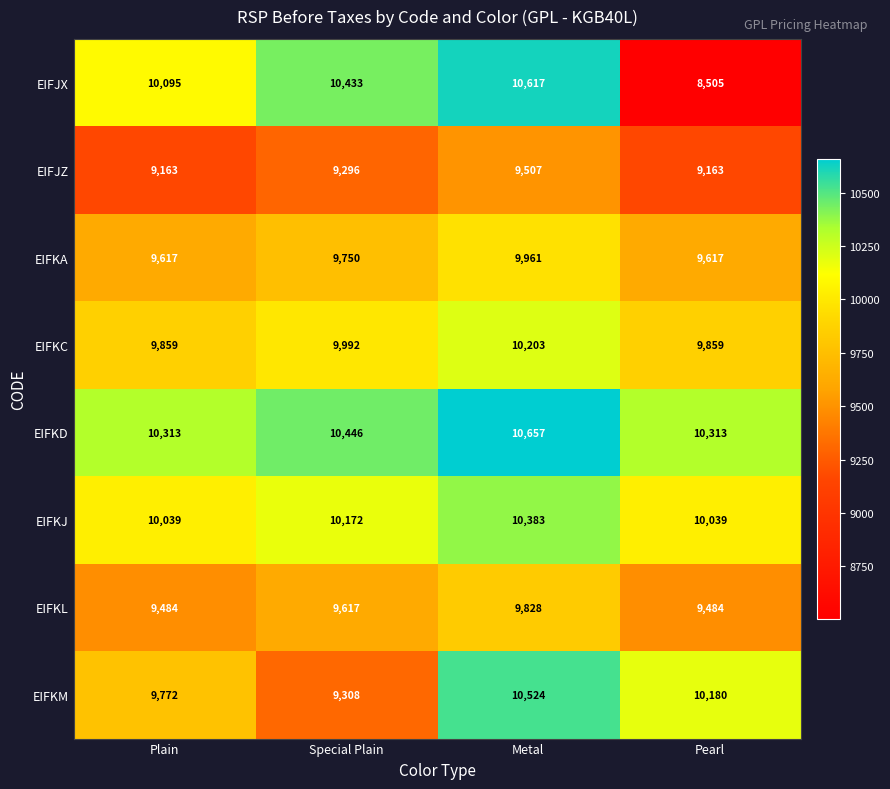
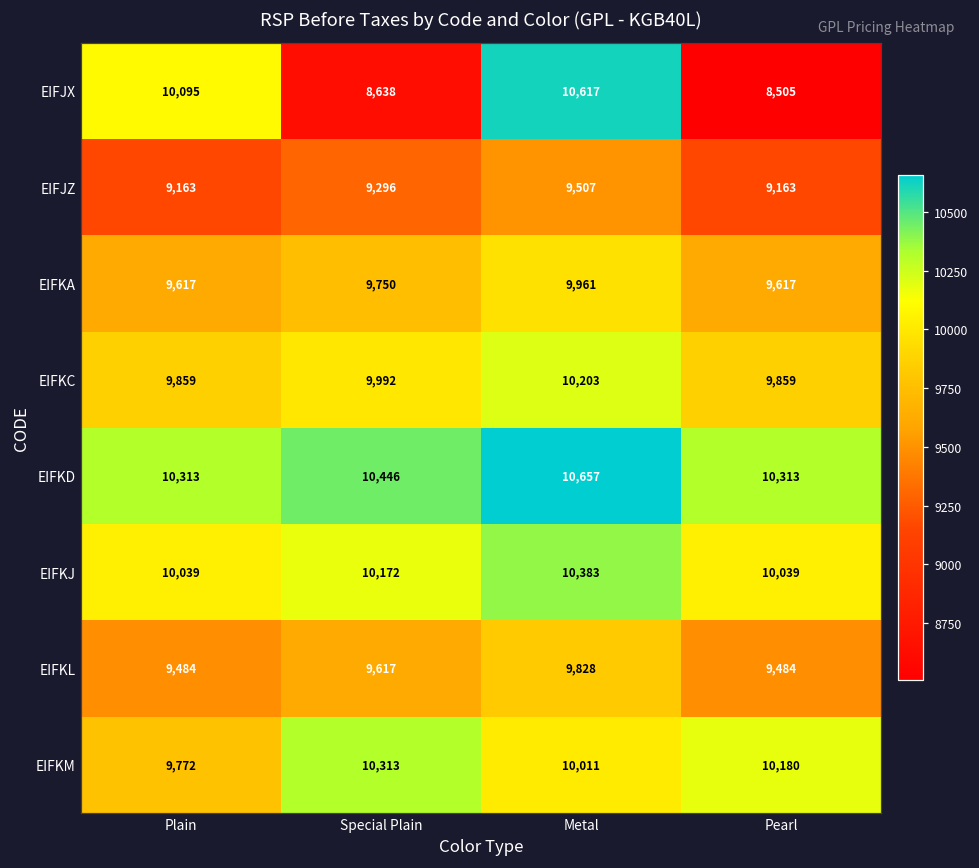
EIFJX, Special Plain: 10,433 -> 8,638
EIFKM, Special Plain: 9,308 -> 10,313
EIFKM, Metal: 10,524 -> 10,011
